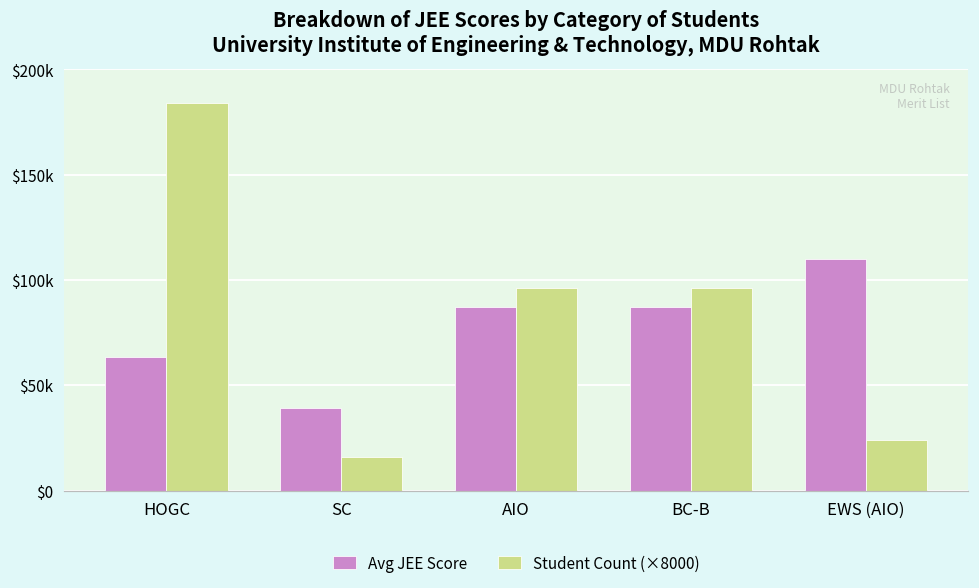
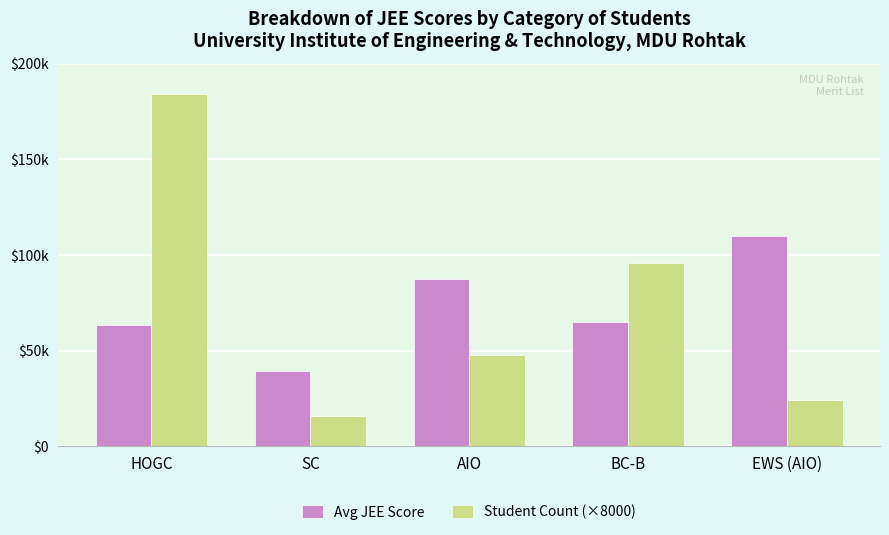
Student Count (×8000), AIO: $96000 -> $48000
Avg JEE Score, BC-B: $87000 -> $65000
